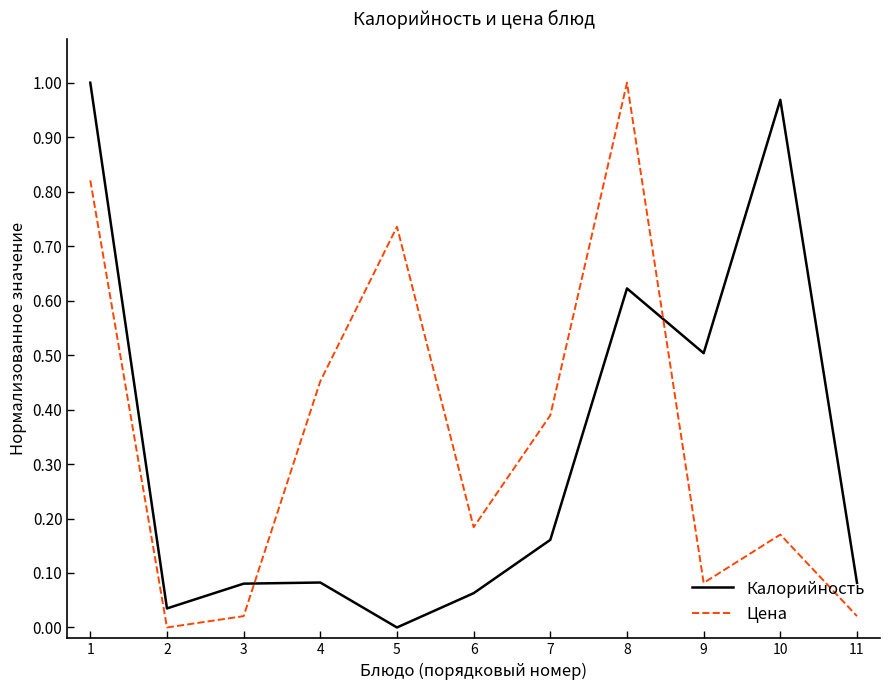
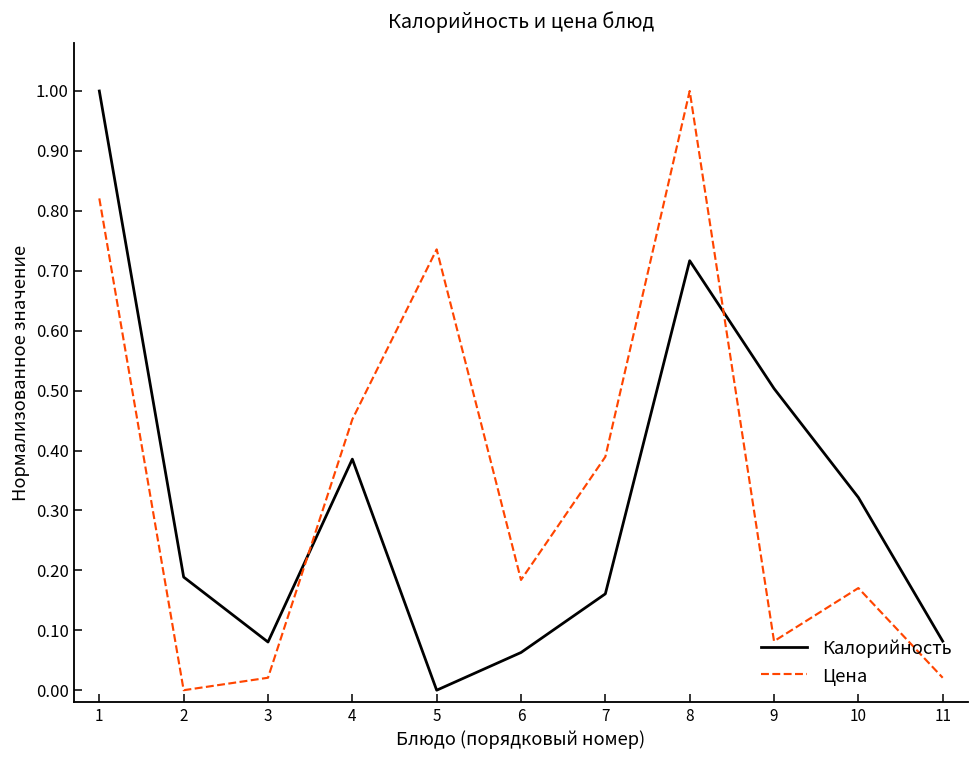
Калорийность, 2: 0.03 -> 0.19
Калорийность, 4: 0.08 -> 0.39
Калорийность, 8: 0.62 -> 0.72
Калорийность, 10: 0.97 -> 0.32
